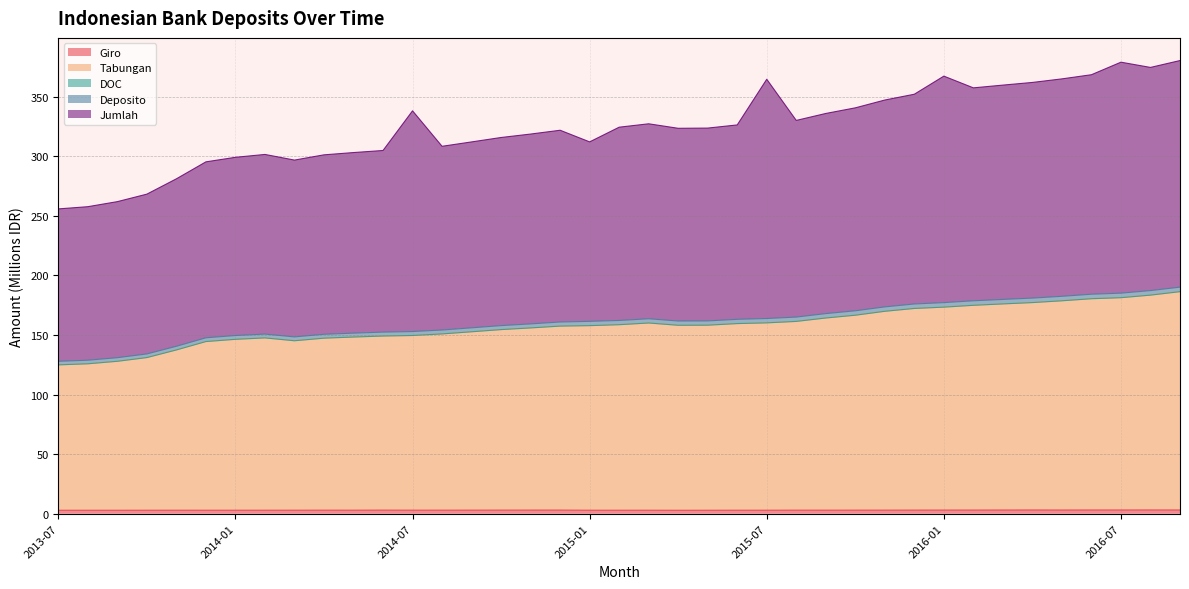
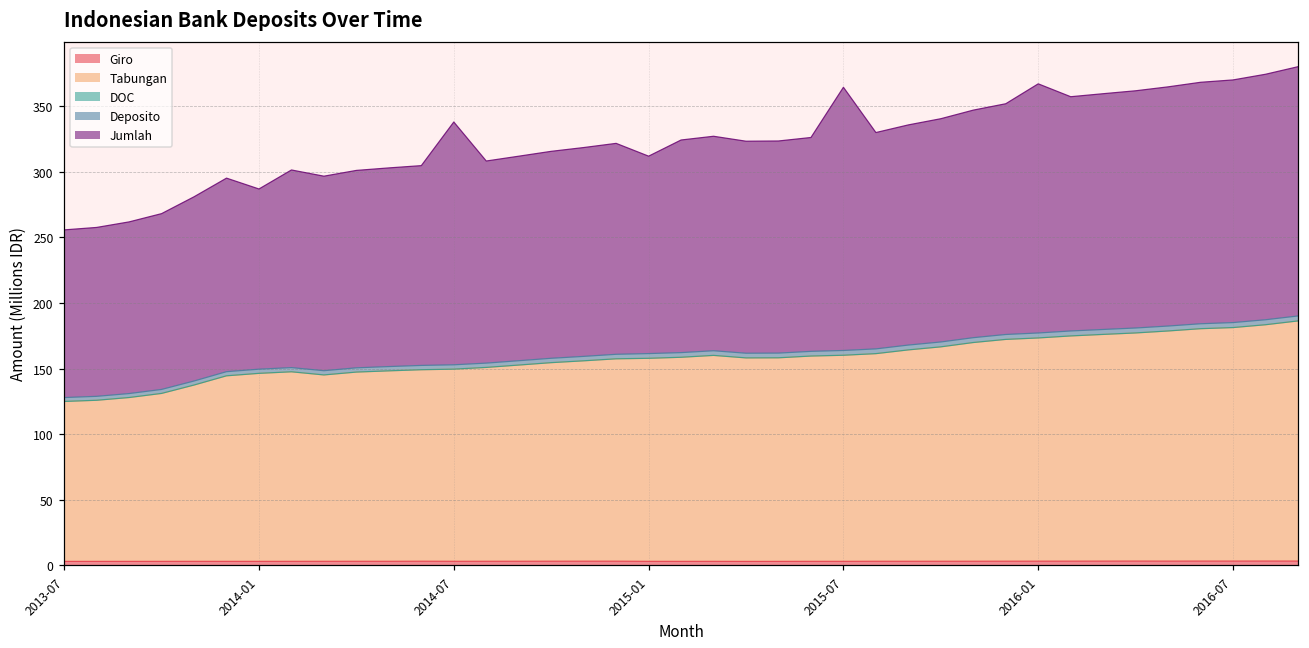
Jumlah, 2014-01: 150 -> 137
Jumlah, 2016-07: 194 -> 185
